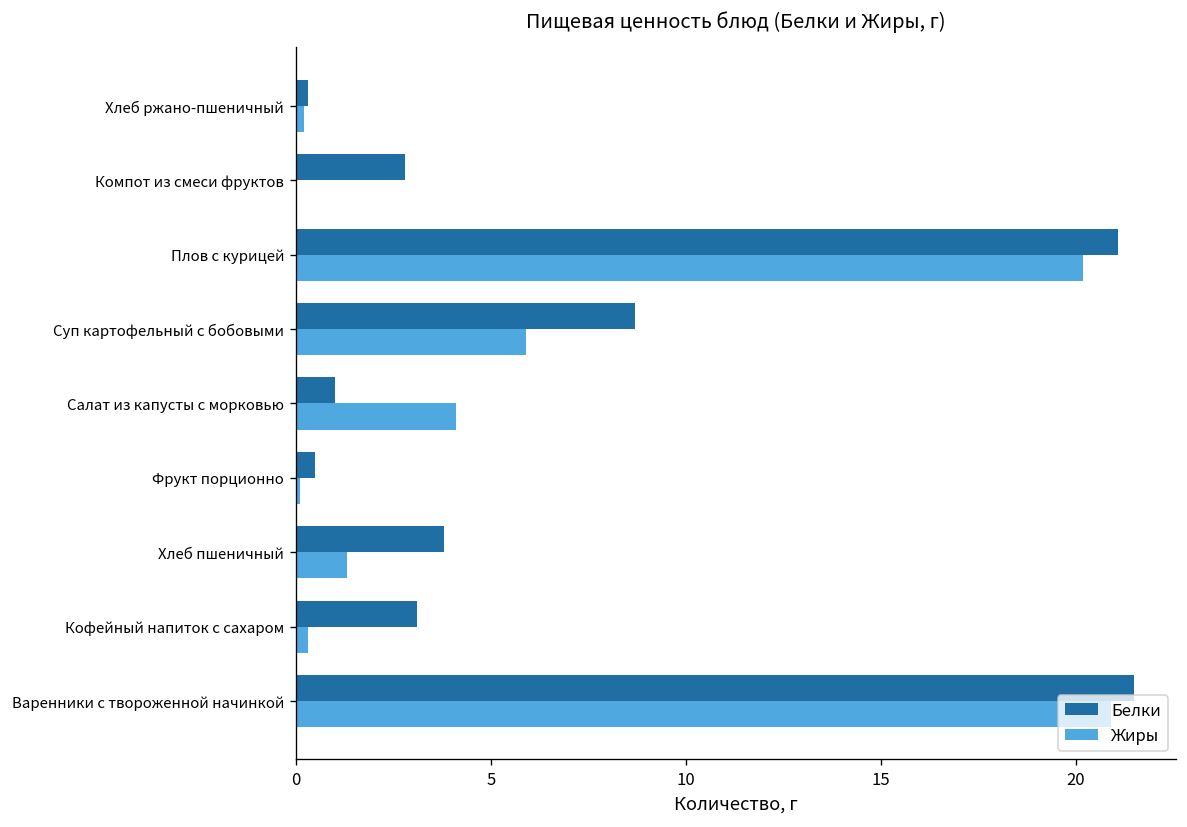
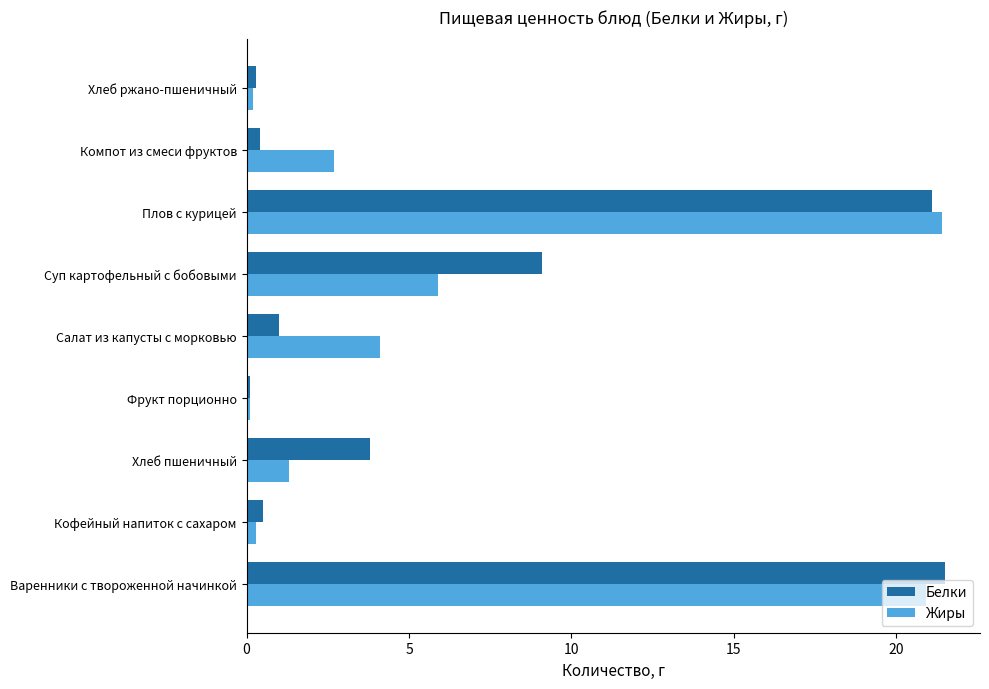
Белки, Компот из смеси фруктов: 2.8 -> 0.4
Жиры, Компот из смеси фруктов: 0.0 -> 2.7
Жиры, Плов с курицей: 20.2 -> 21.4
Белки, Суп картофельный с бобовыми: 8.7 -> 9.1
Белки, Фрукт порционно: 0.5 -> 0.1
Белки, Кофейный напиток с сахаром: 3.1 -> 0.5
